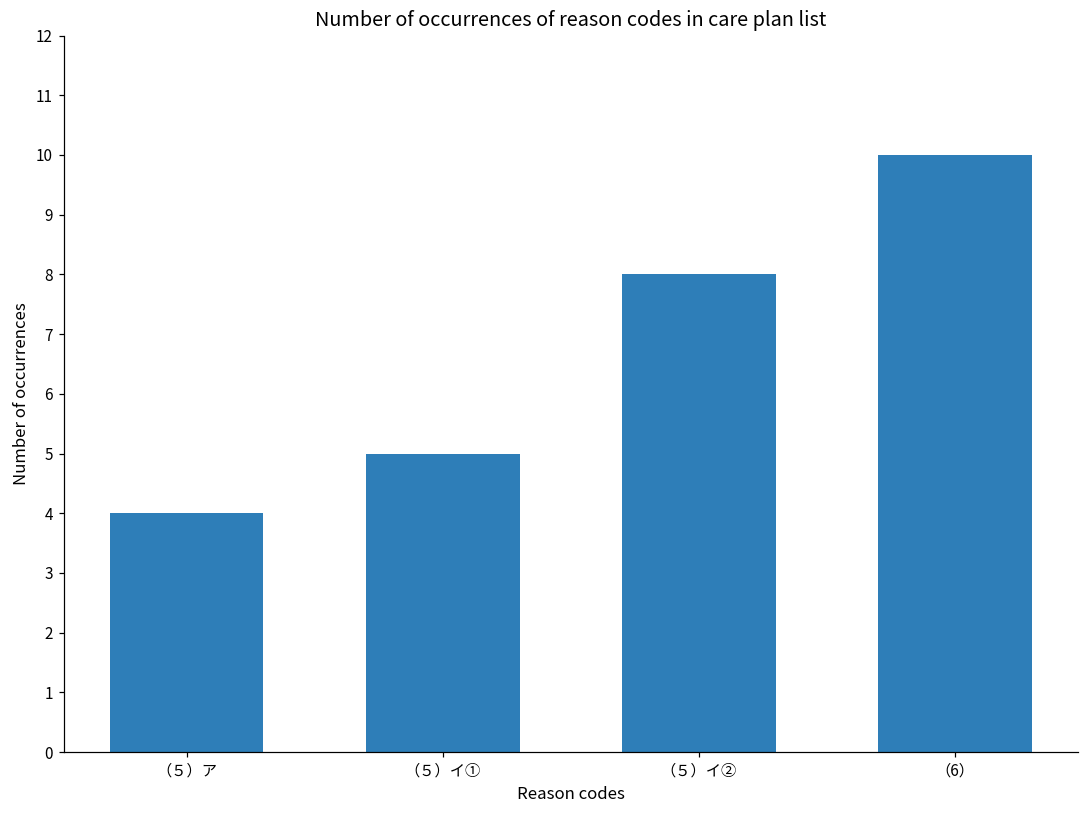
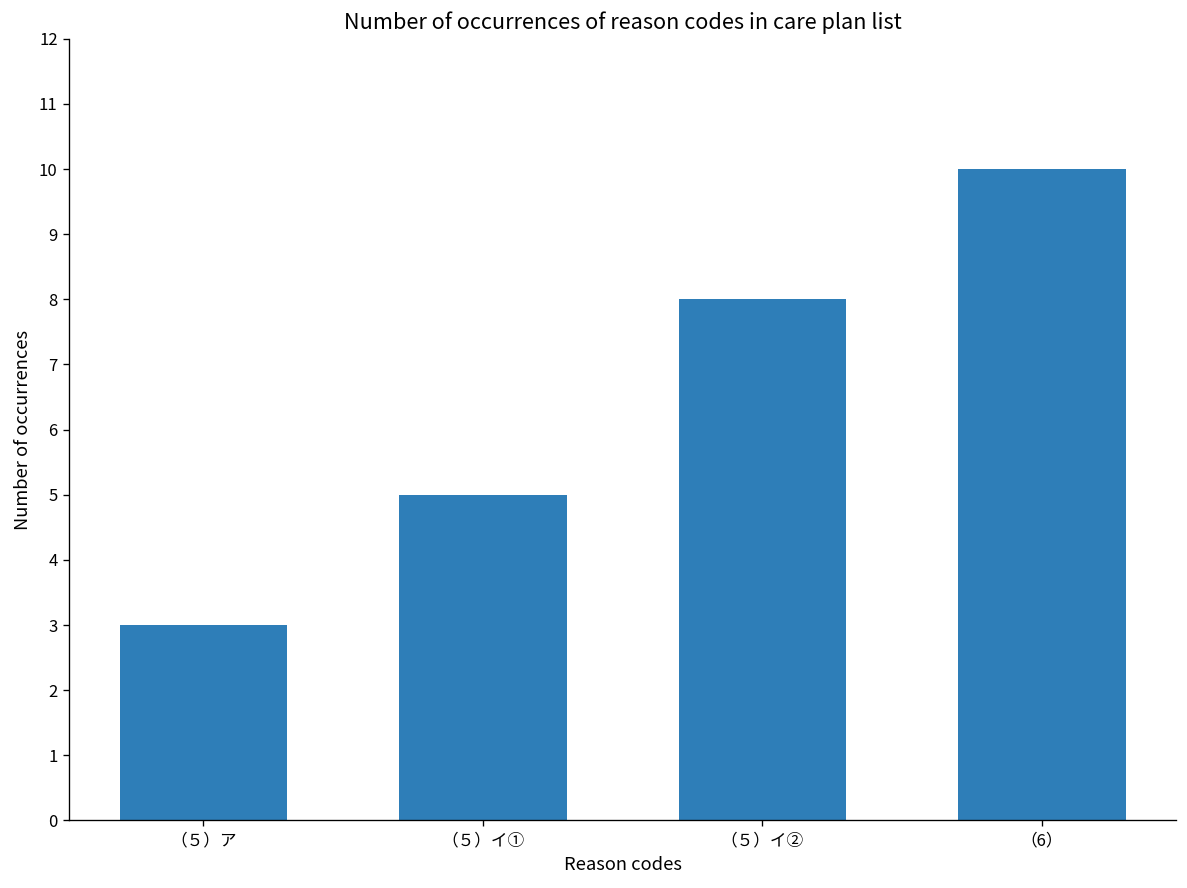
（５）ア: 4 -> 3
